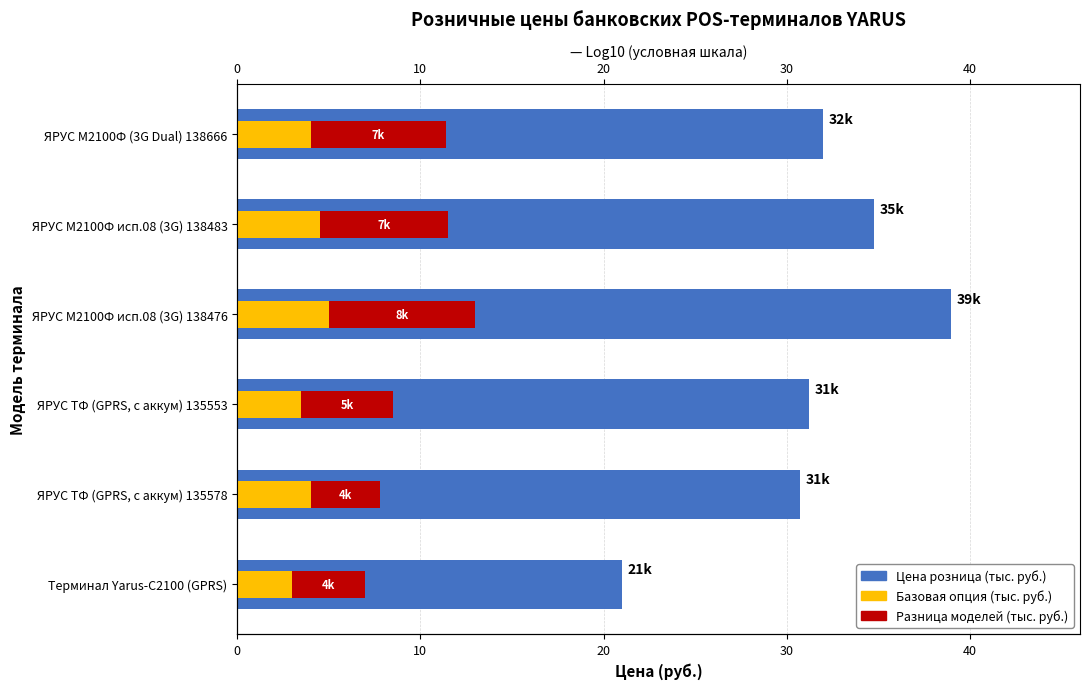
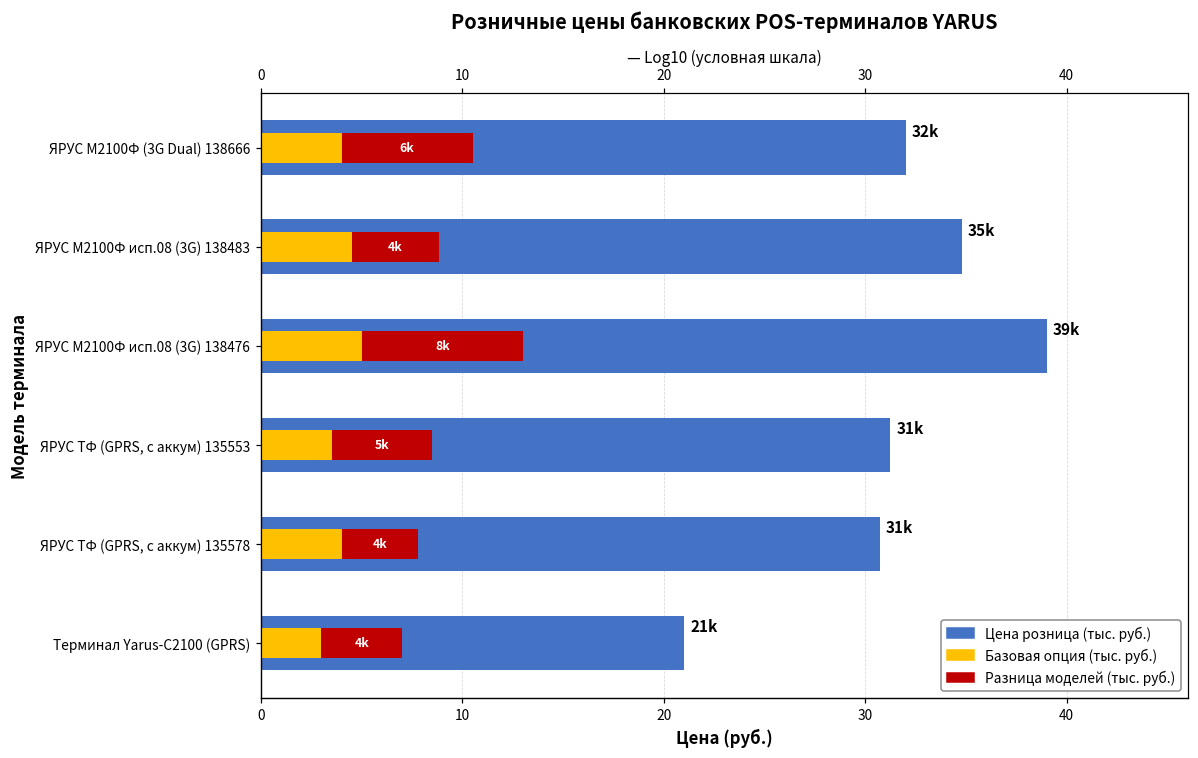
Разница моделей (тыс. руб.), ЯРУС M2100Ф (3G Dual) 138666: 7k -> 6k
Разница моделей (тыс. руб.), ЯРУС M2100Ф исп.08 (3G) 138483: 7k -> 4k
